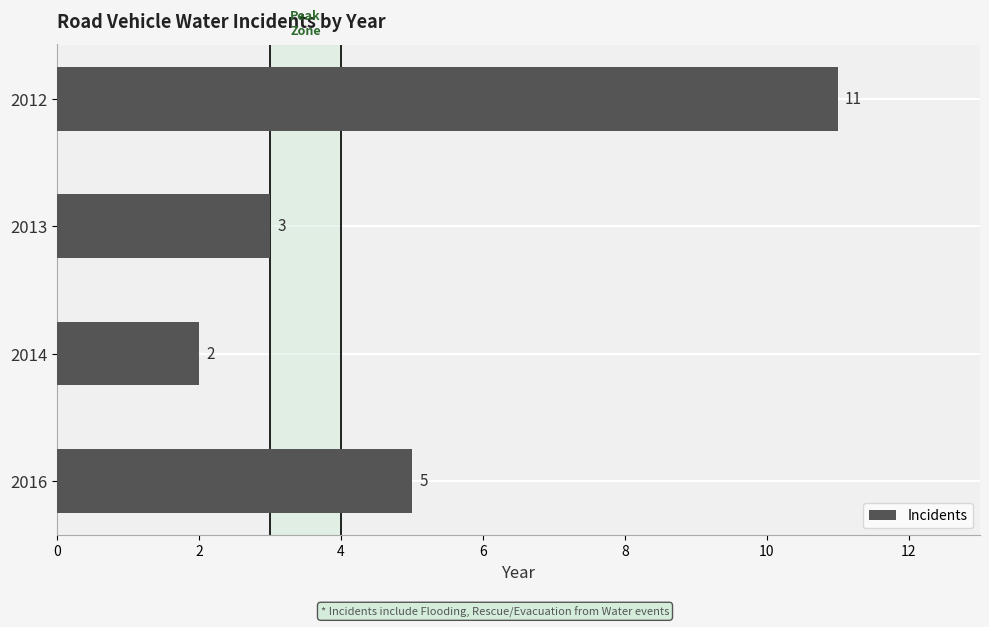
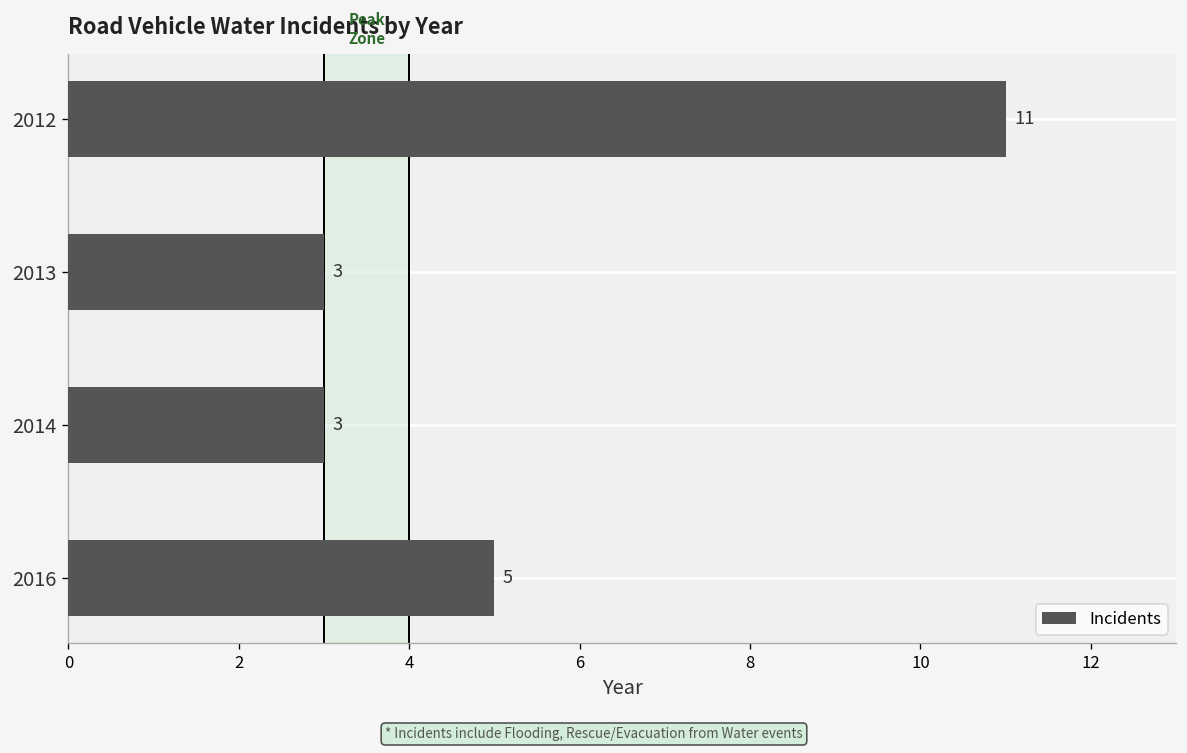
2014: 2 -> 3
